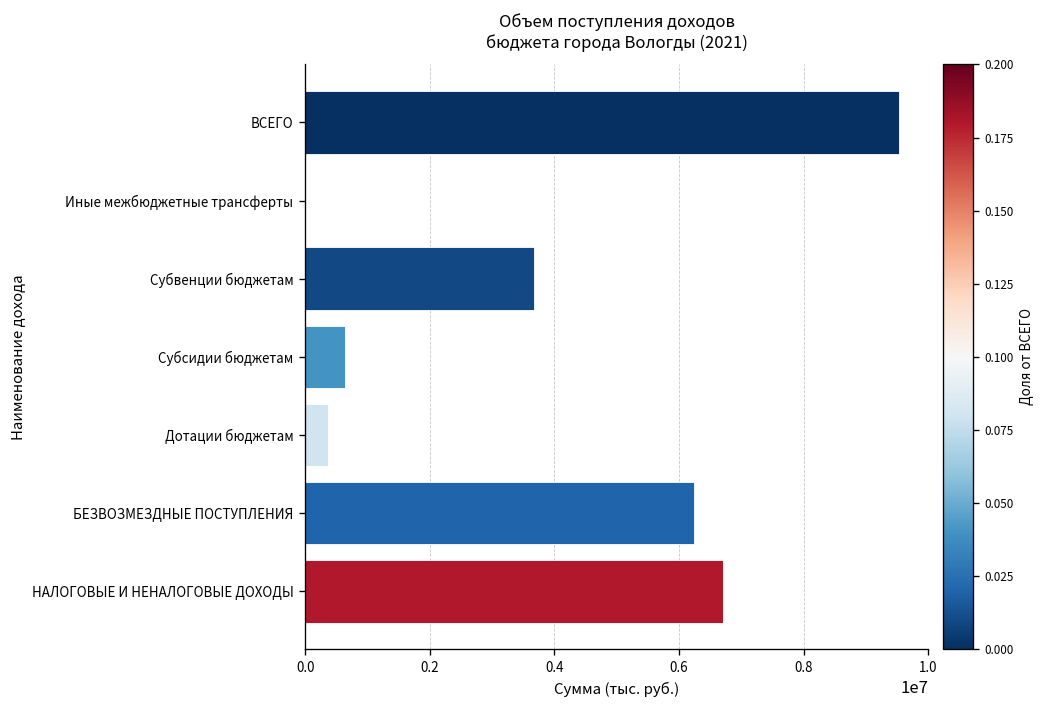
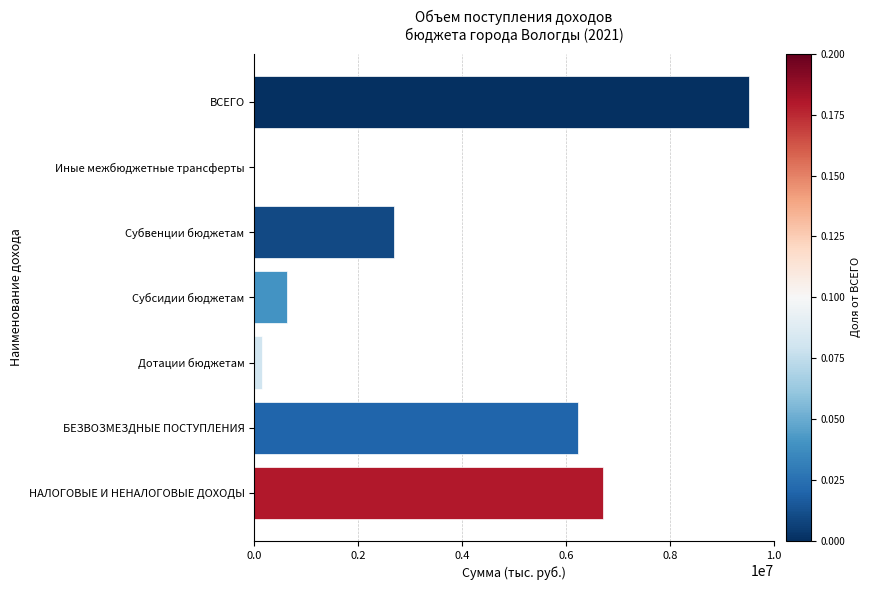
Субвенции бюджетам: 3700000 -> 2700000
Дотации бюджетам: 400000 -> 100000
